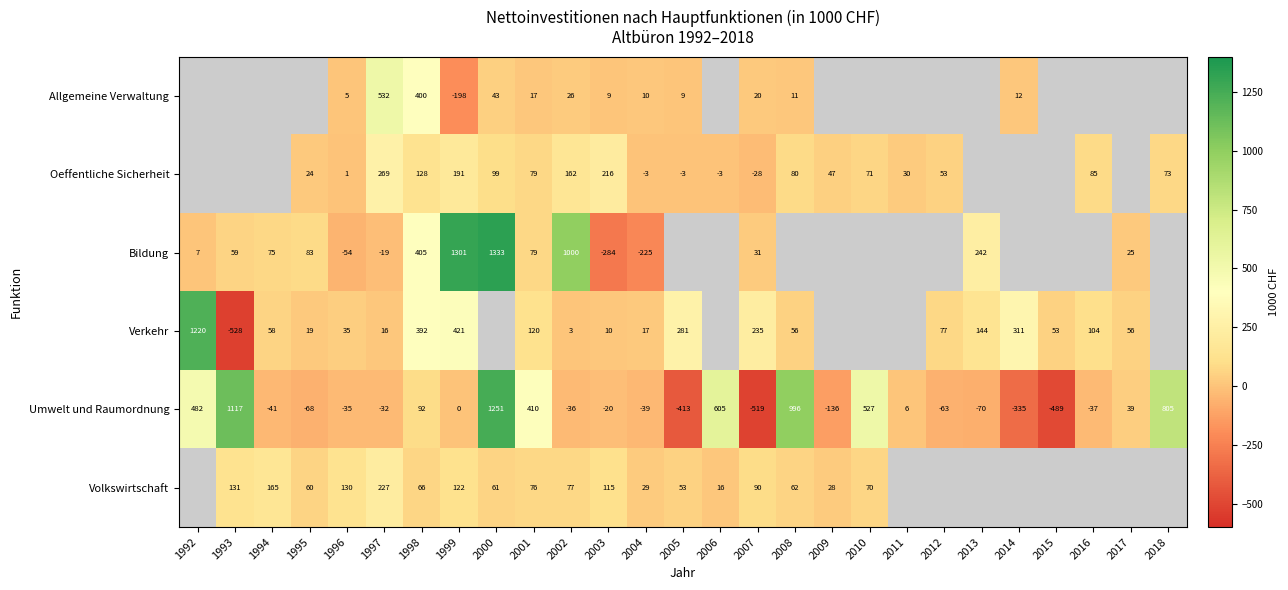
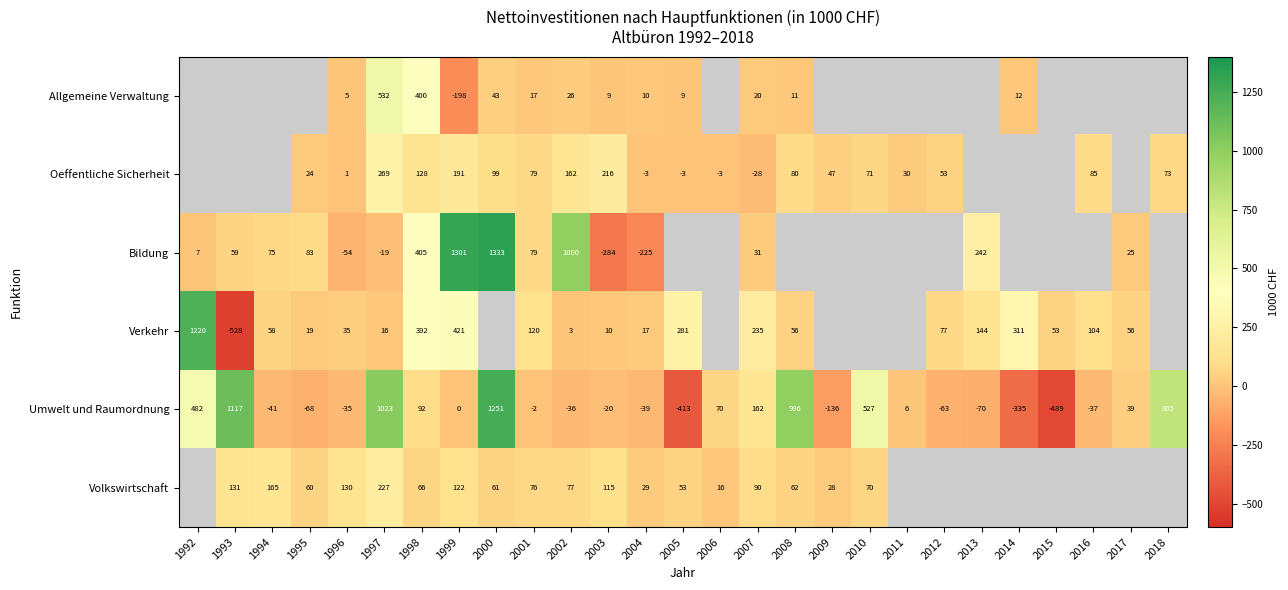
Umwelt und Raumordnung, 1997: -32 -> 1023
Umwelt und Raumordnung, 2001: 410 -> -2
Umwelt und Raumordnung, 2006: 605 -> 70
Umwelt und Raumordnung, 2007: -519 -> 162
